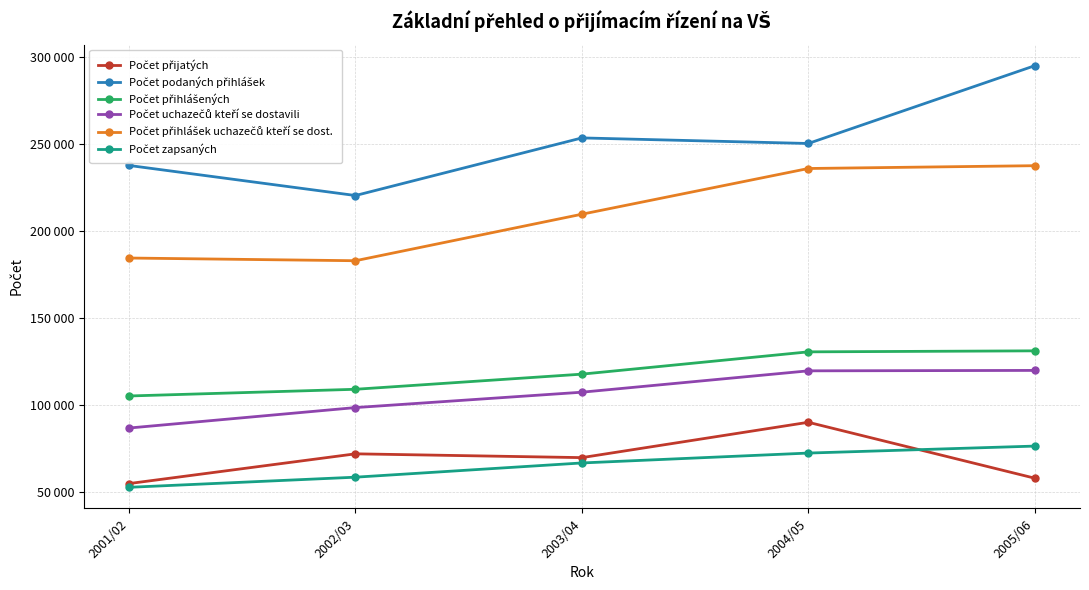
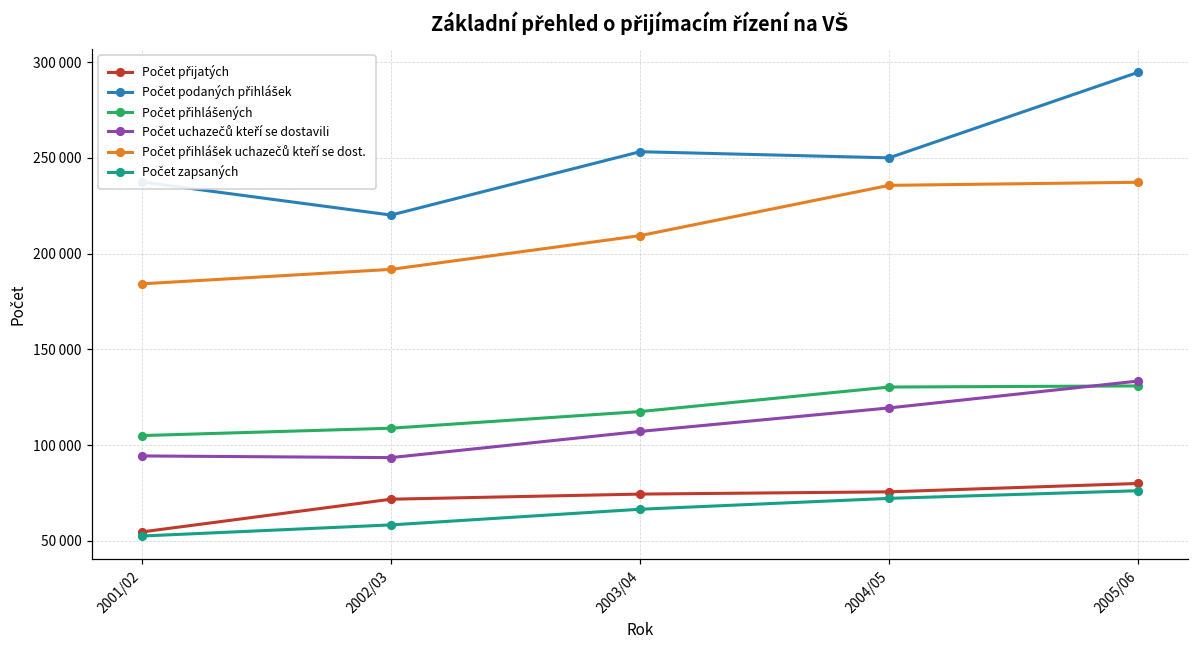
Počet uchazečů kteří se dostavili, 2001/02: 87000 -> 94000
Počet uchazečů kteří se dostavili, 2002/03: 98000 -> 93000
Počet přihlášek uchazečů kteří se dost., 2002/03: 183000 -> 192000
Počet přijatých, 2003/04: 70000 -> 74000
Počet přijatých, 2004/05: 90000 -> 76000
Počet přijatých, 2005/06: 58000 -> 80000
Počet uchazečů kteří se dostavili, 2005/06: 120000 -> 133000
